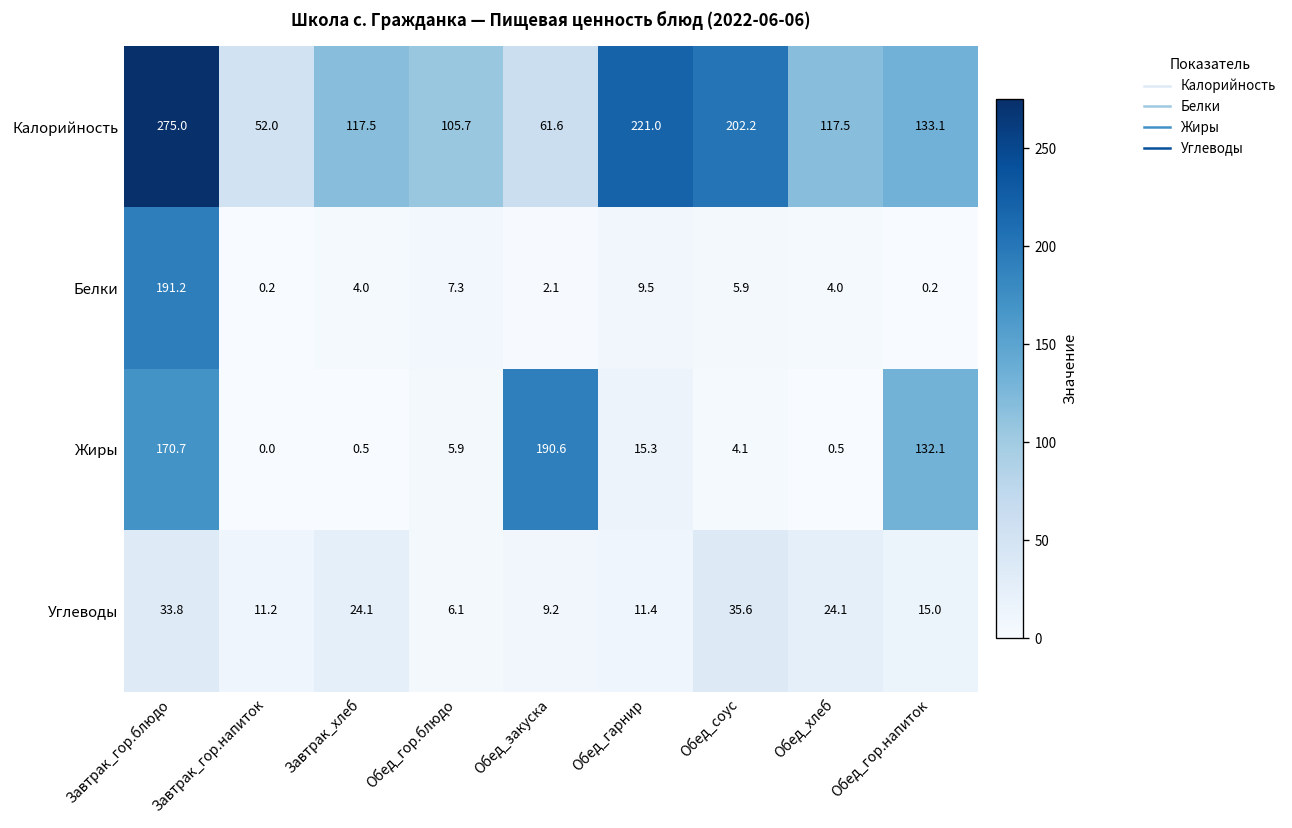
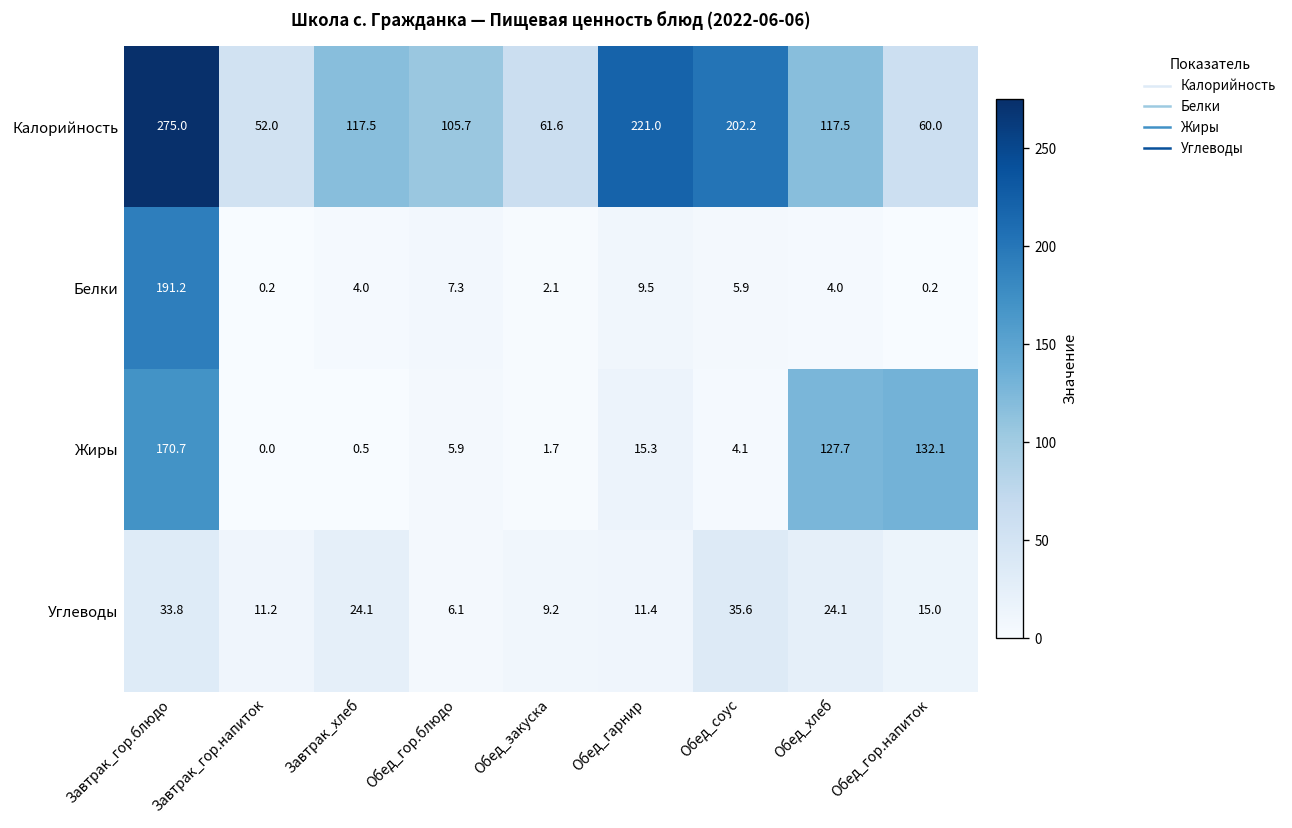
Калорийность, Обед_гор.напиток: 133.1 -> 60.0
Жиры, Обед_закуска: 190.6 -> 1.7
Жиры, Обед_хлеб: 0.5 -> 127.7
